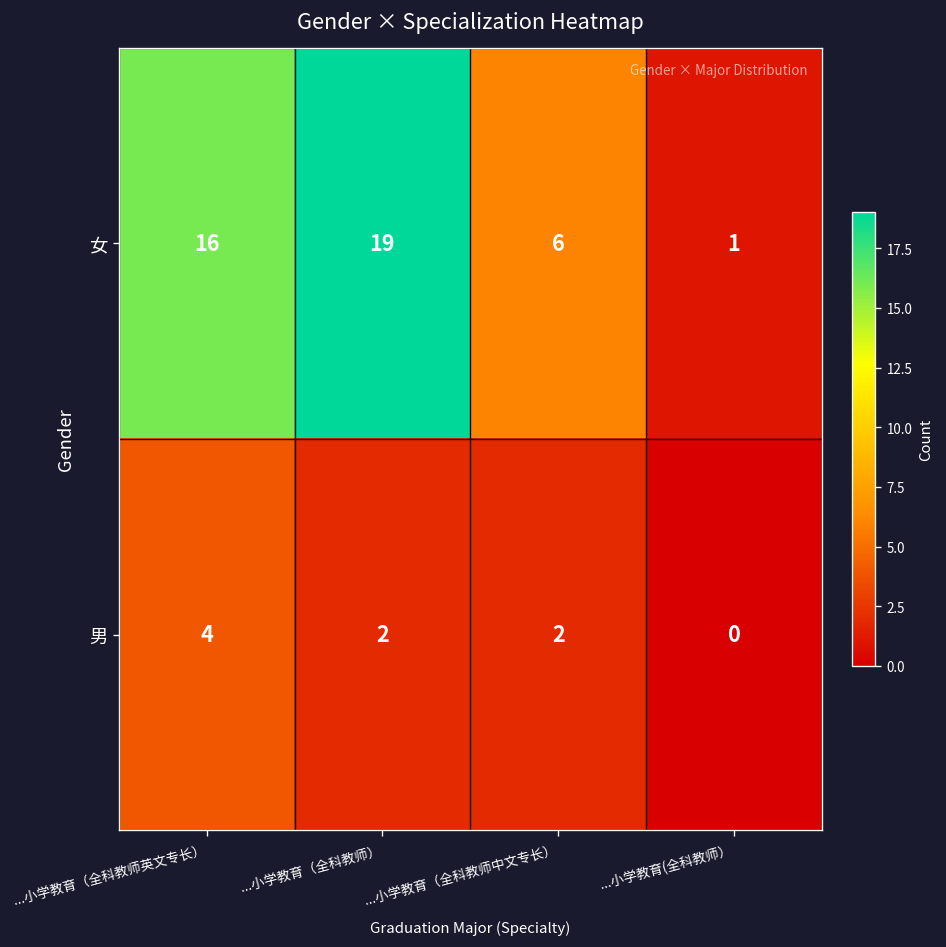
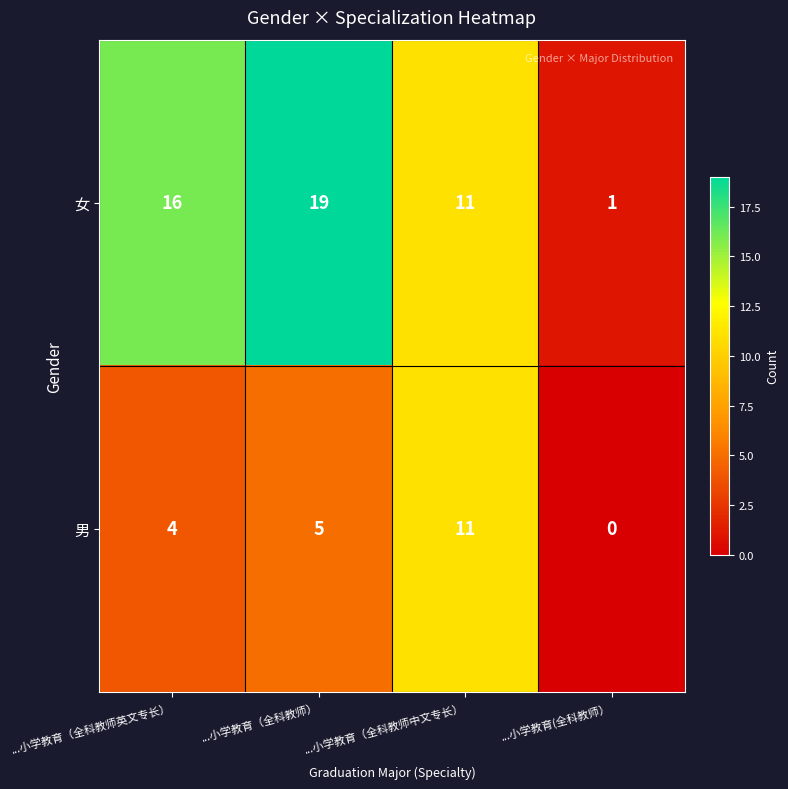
女, ...小学教育（全科教师中文专长）: 6 -> 11
男, ...小学教育（全科教师）: 2 -> 5
男, ...小学教育（全科教师中文专长）: 2 -> 11
